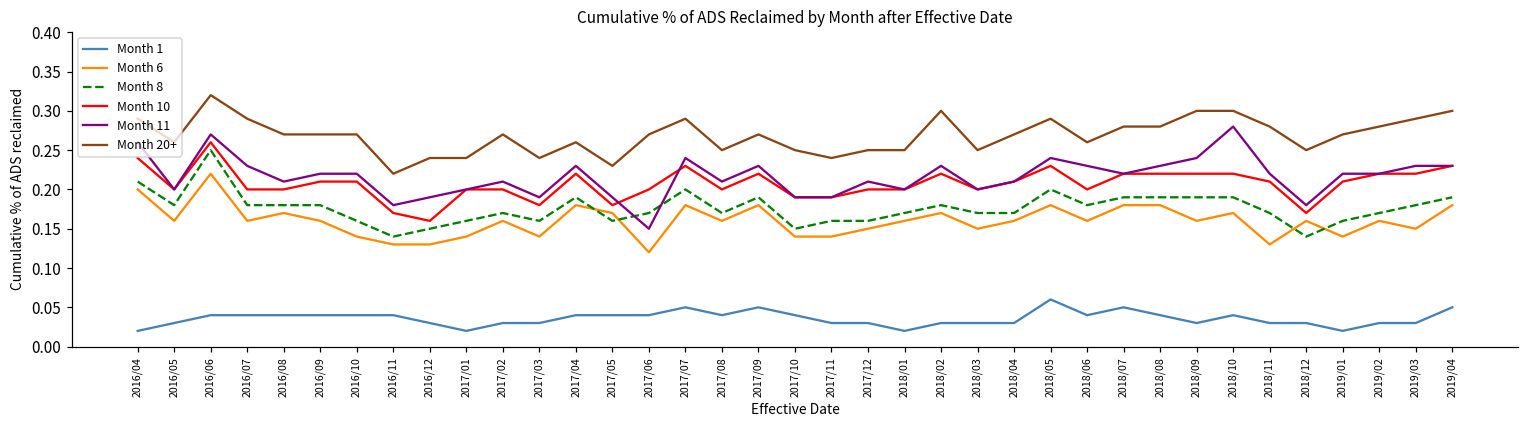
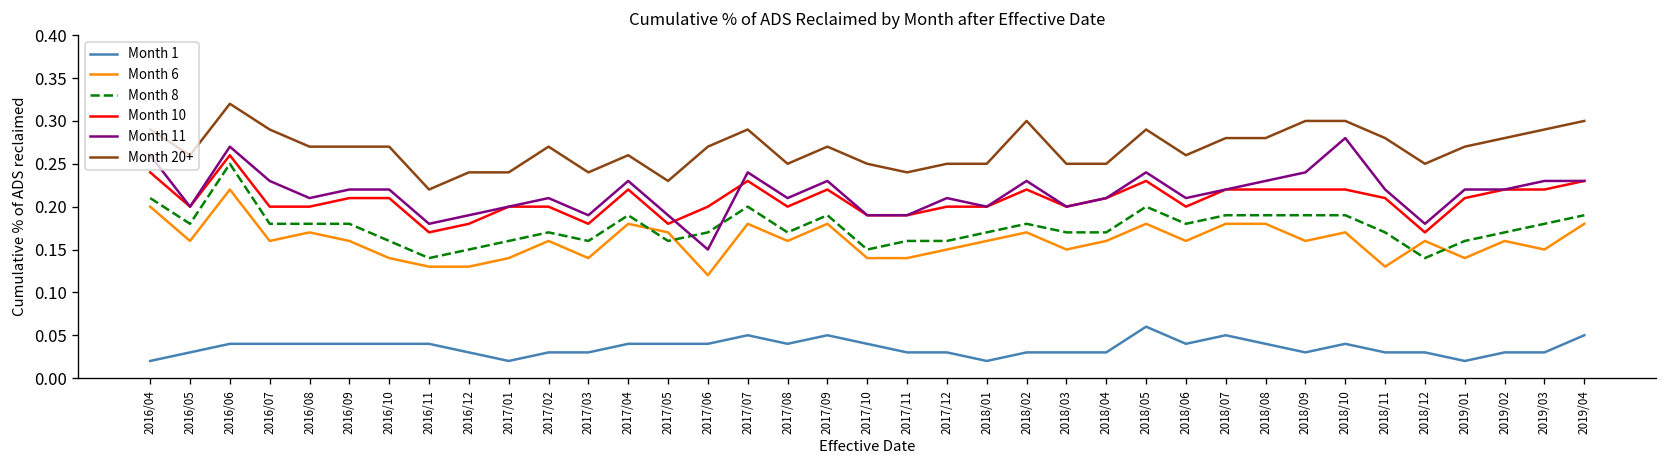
Month 10, 2016/12: 0.16 -> 0.18
Month 20+, 2018/04: 0.27 -> 0.25
Month 11, 2018/06: 0.23 -> 0.21
